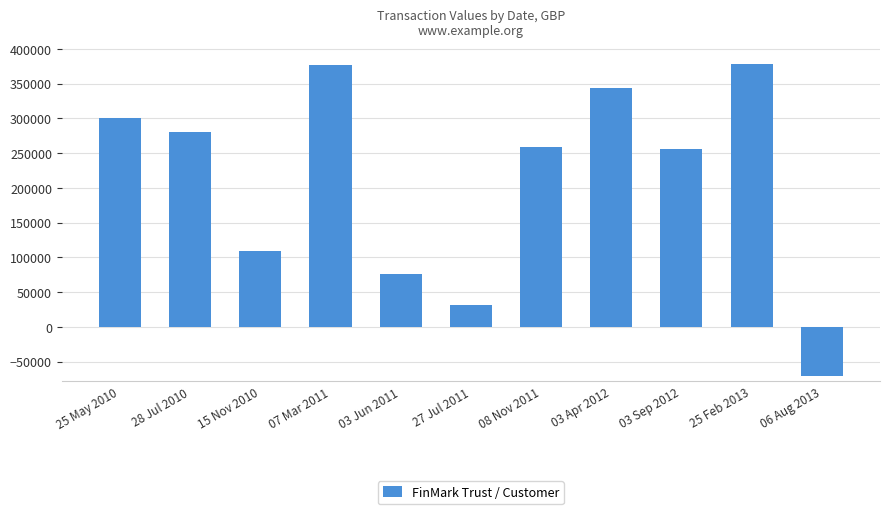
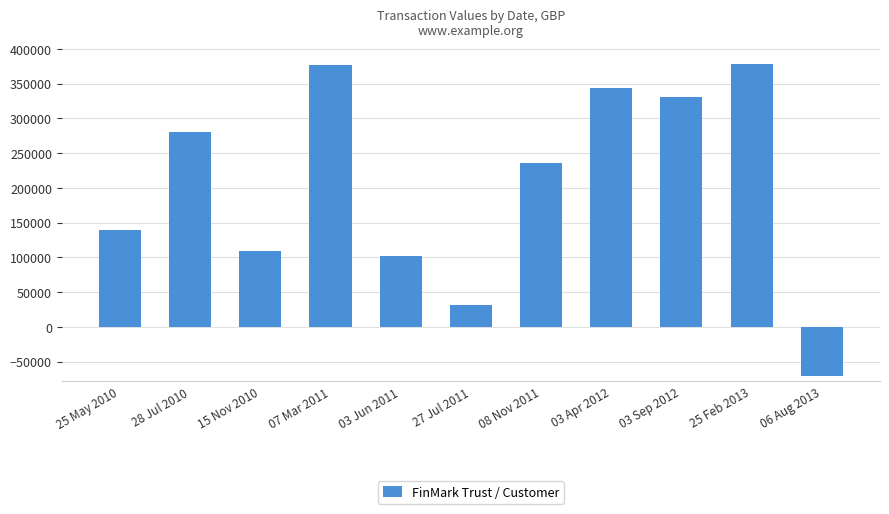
25 May 2010: 300000 -> 140000
03 Jun 2011: 80000 -> 100000
08 Nov 2011: 260000 -> 240000
03 Sep 2012: 260000 -> 330000
